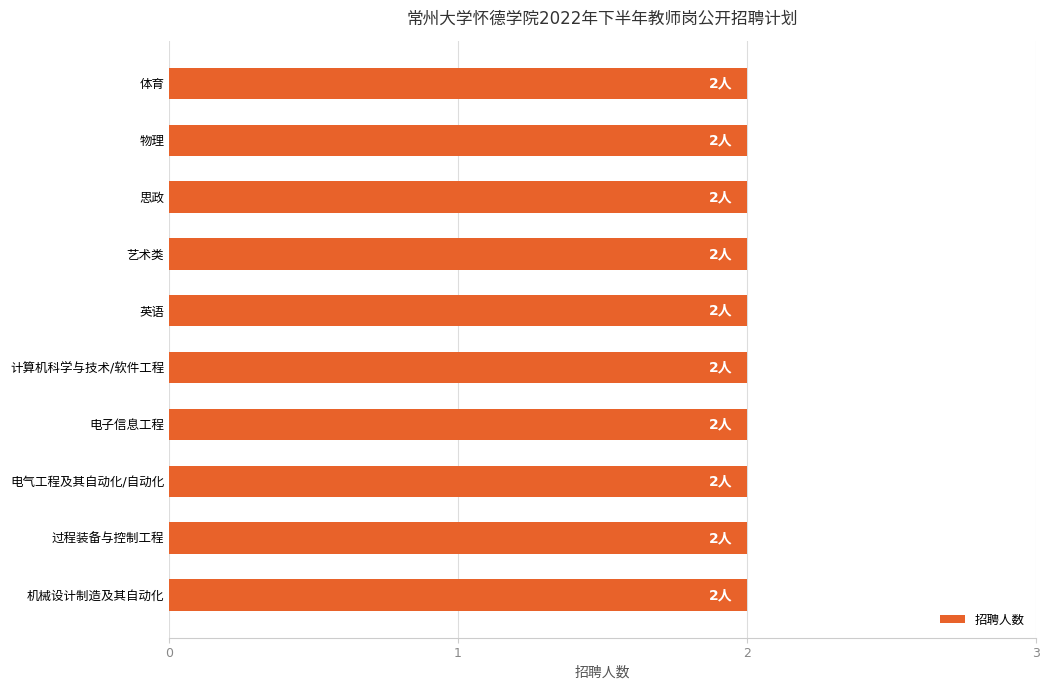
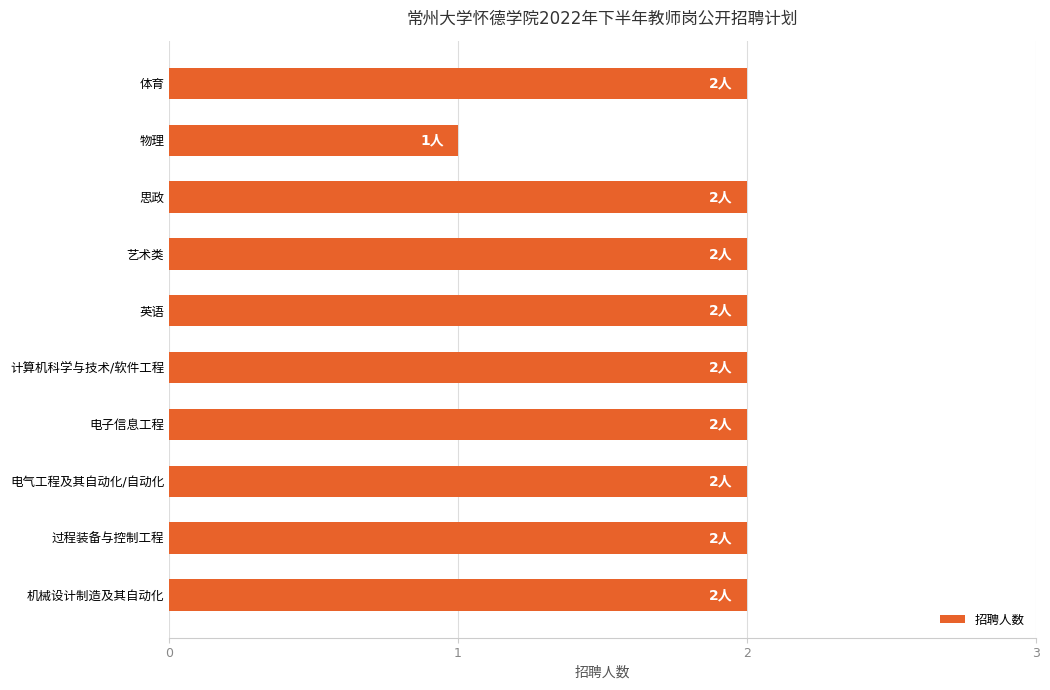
物理: 2人 -> 1人
